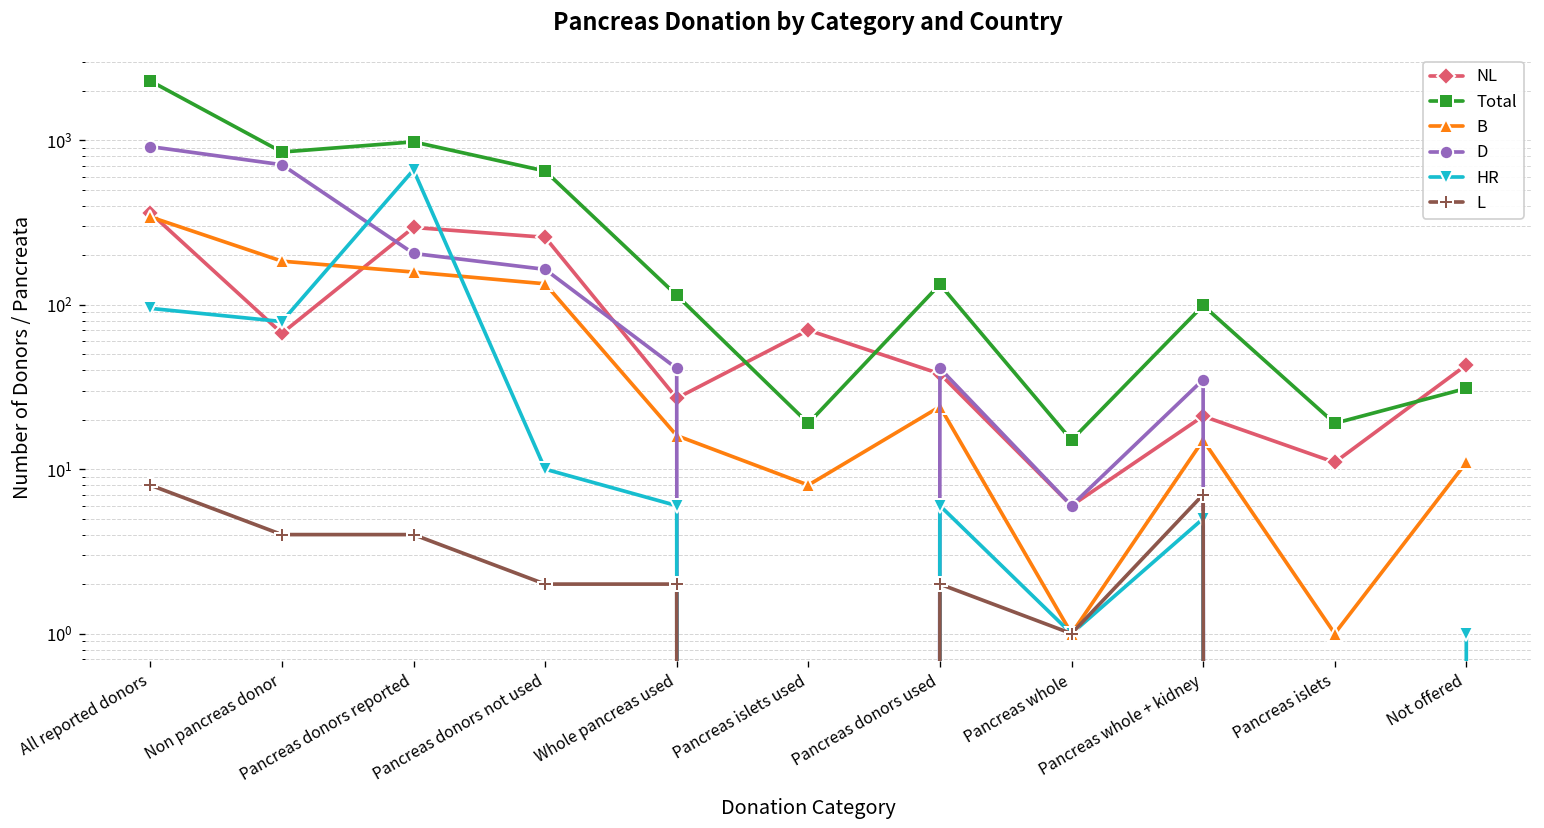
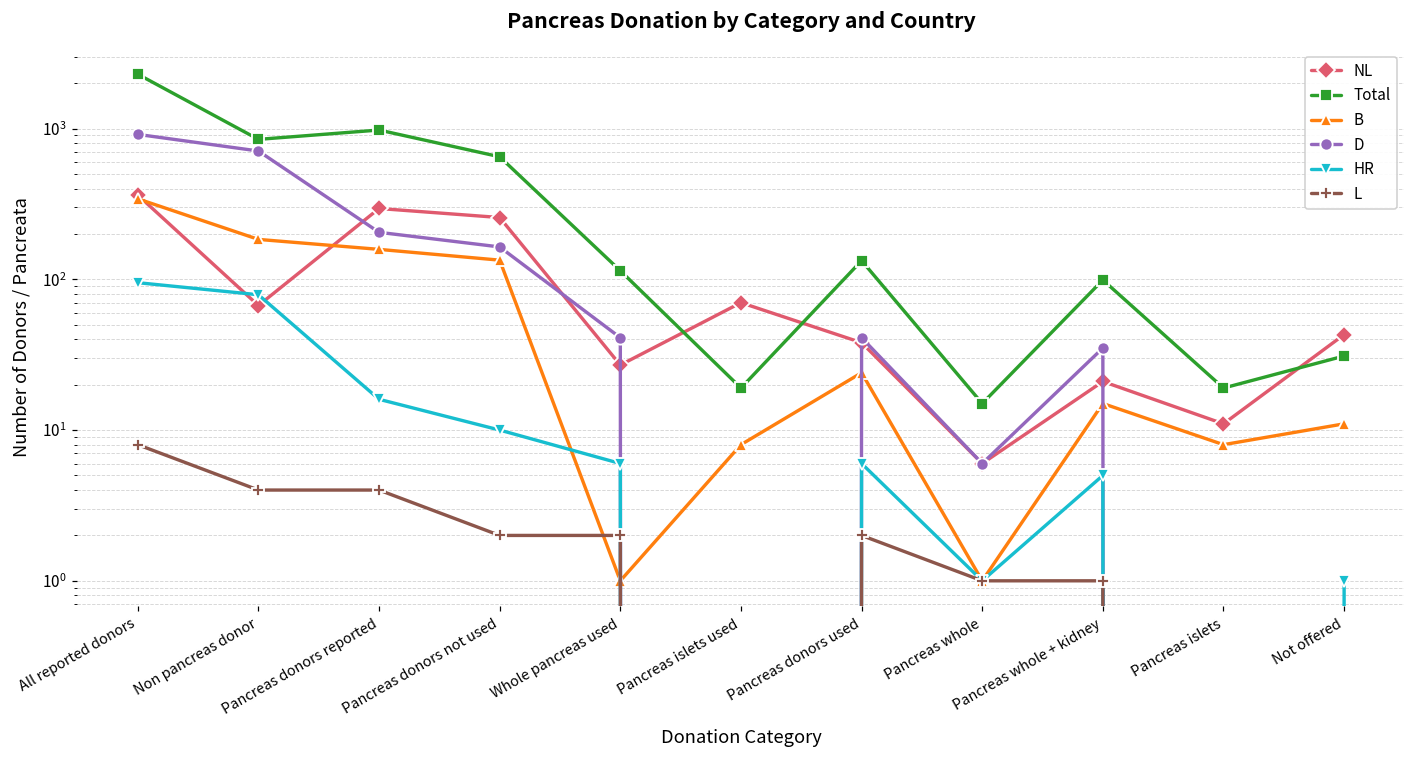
HR, Pancreas donors reported: 700 -> 16
B, Whole pancreas used: 16 -> 1
L, Pancreas whole + kidney: 7 -> 1
B, Pancreas islets: 1 -> 8
